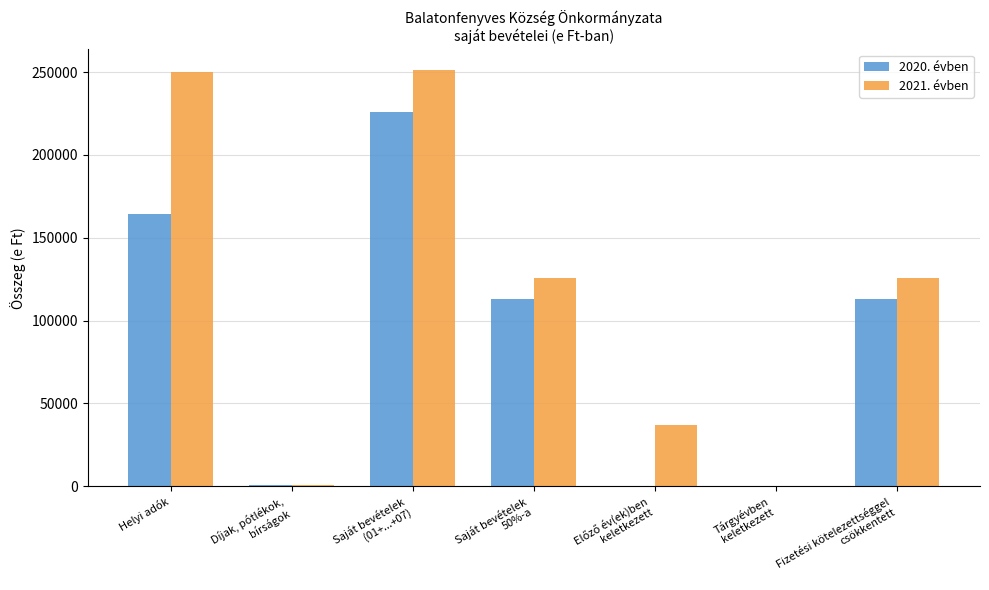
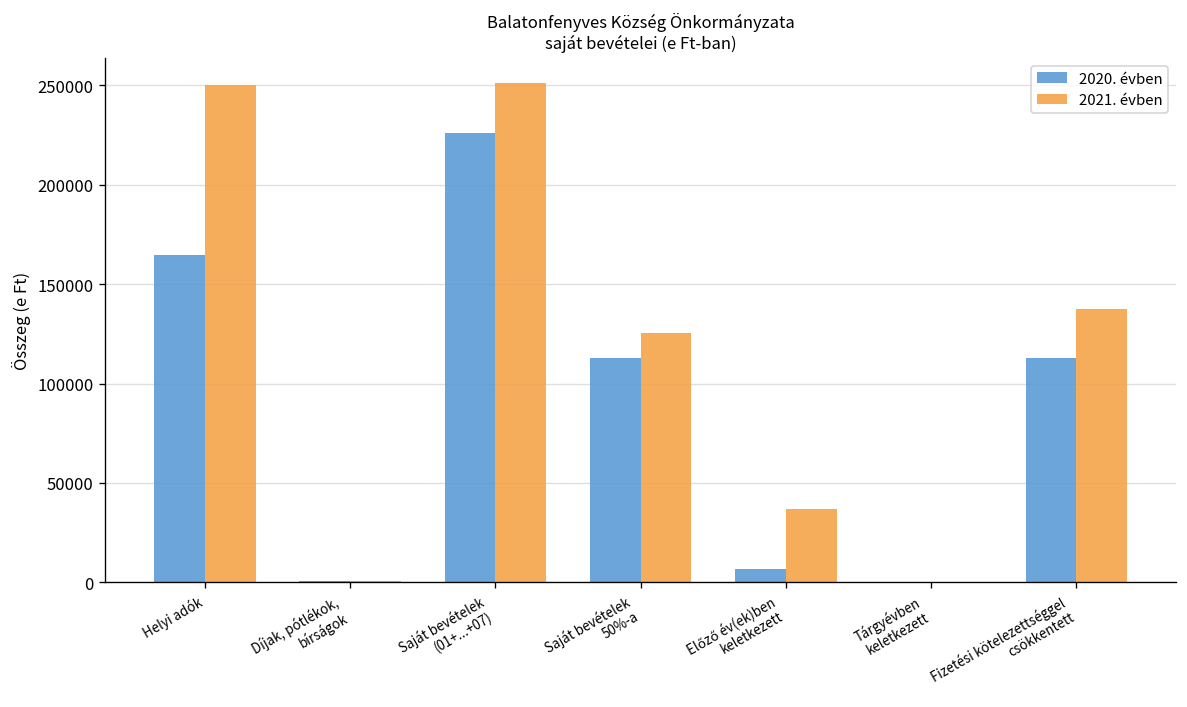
2020. évben, Előző év(ek)ben keletkezett: 0 -> 6000
2021. évben, Fizetési kötelezettséggel csökkentett: 126000 -> 138000
